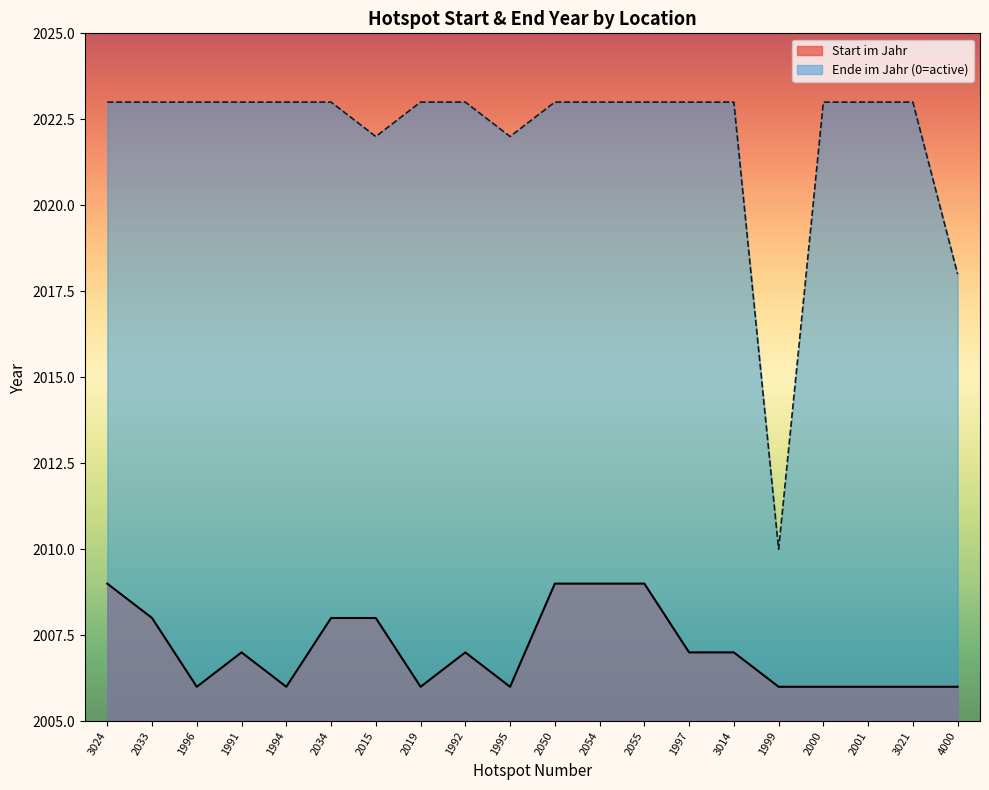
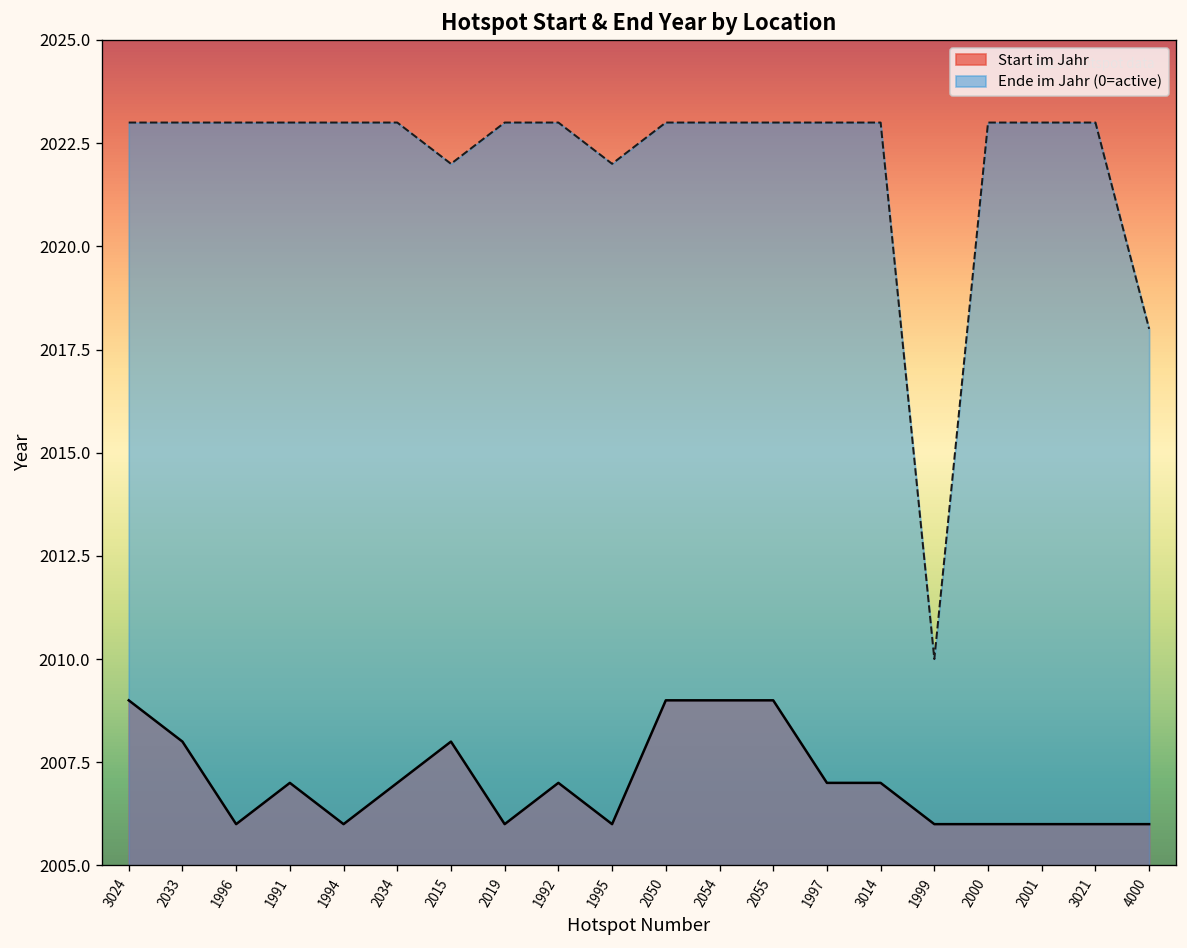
Start im Jahr, 2034: 2008 -> 2007
